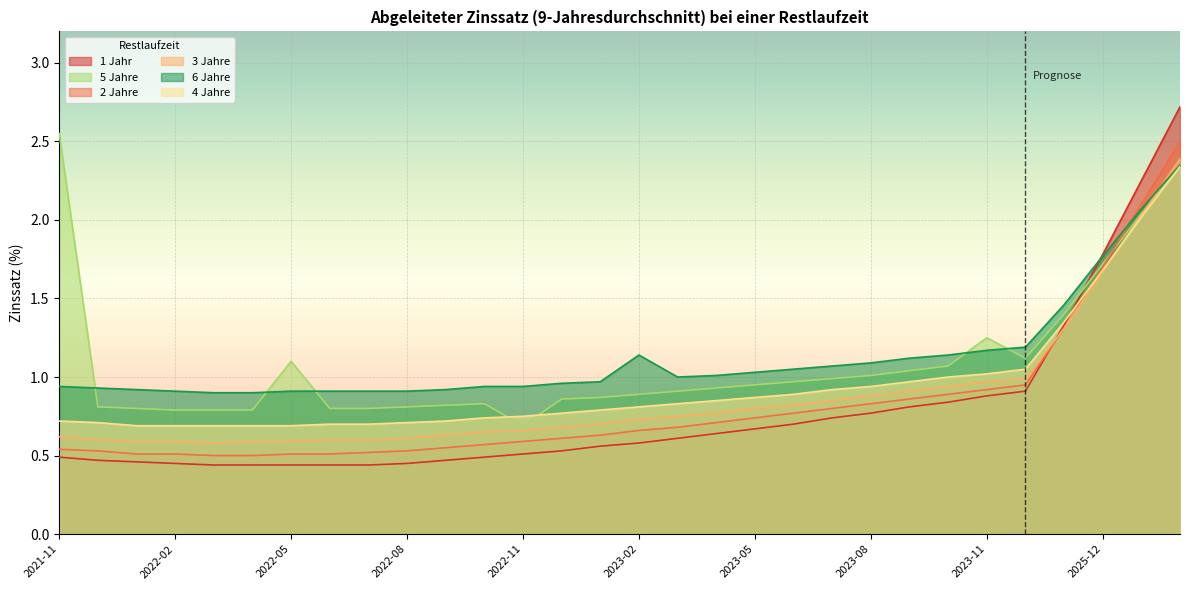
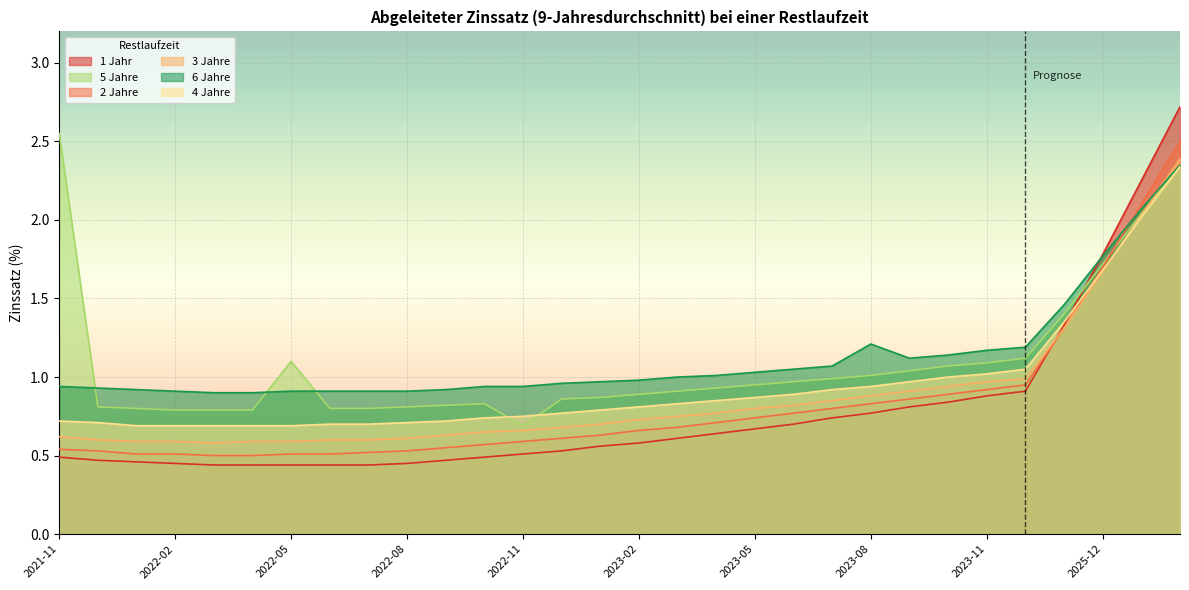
6 Jahre, 2023-02: 1.14 -> 0.98
6 Jahre, 2023-08: 1.09 -> 1.21
5 Jahre, 2023-11: 1.25 -> 1.09
